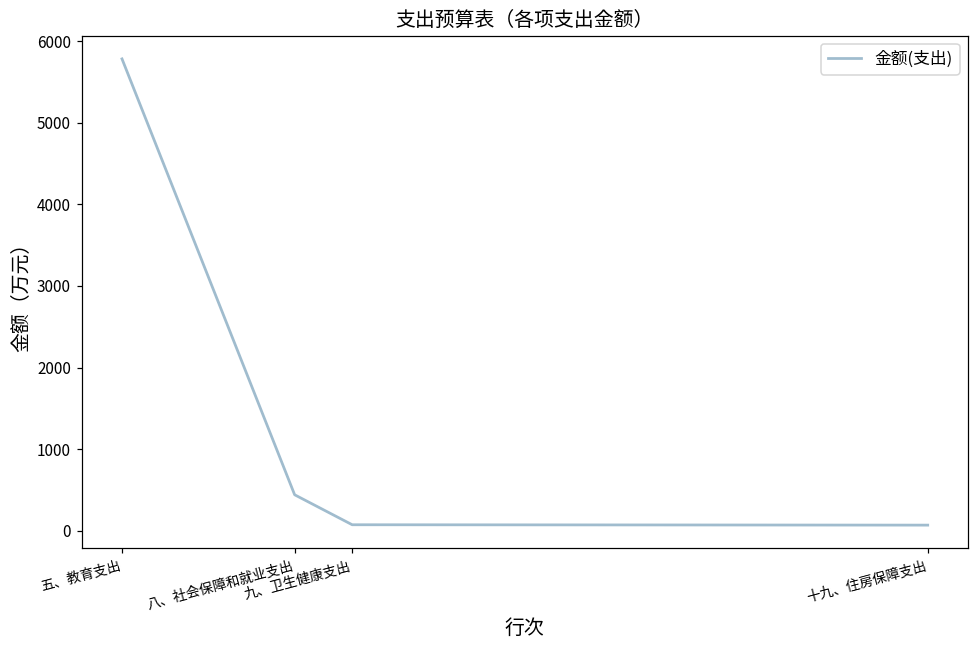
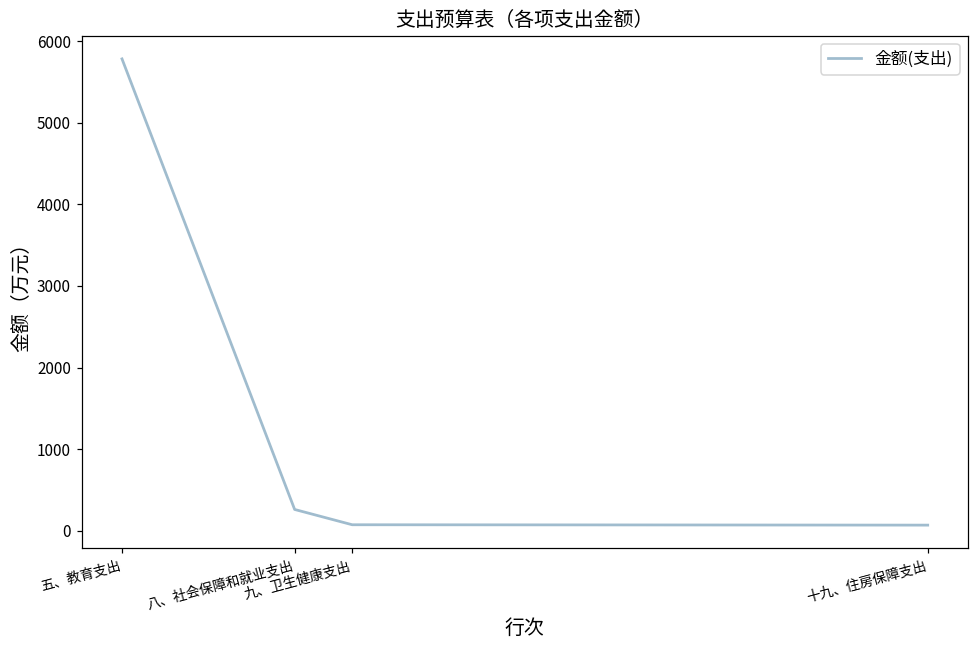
八、社会保障和就业支出: 400 -> 300
